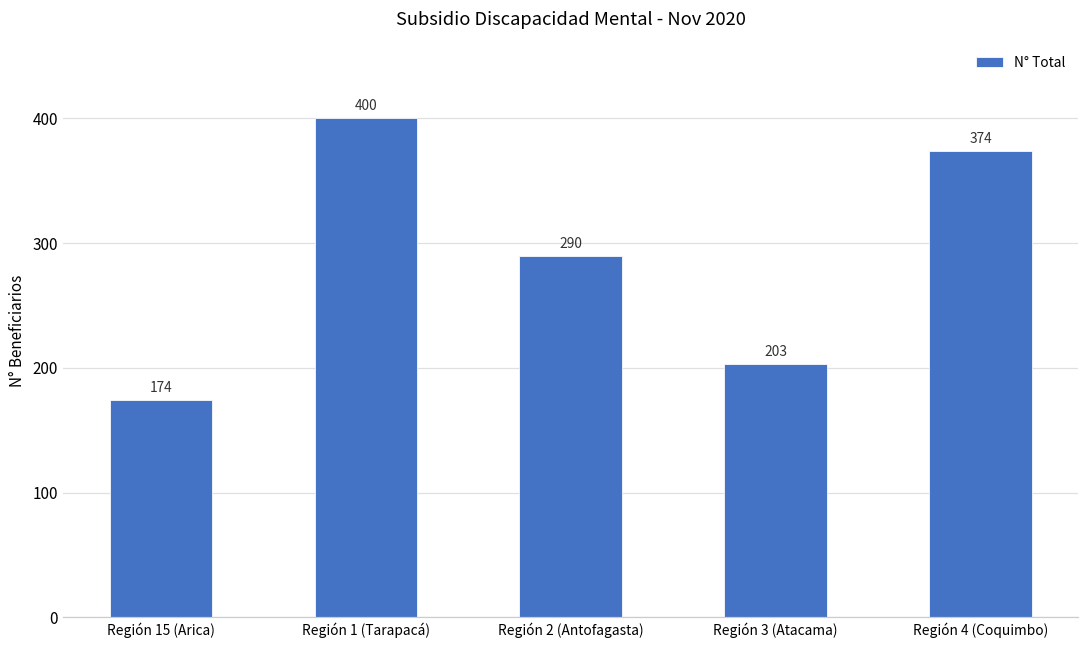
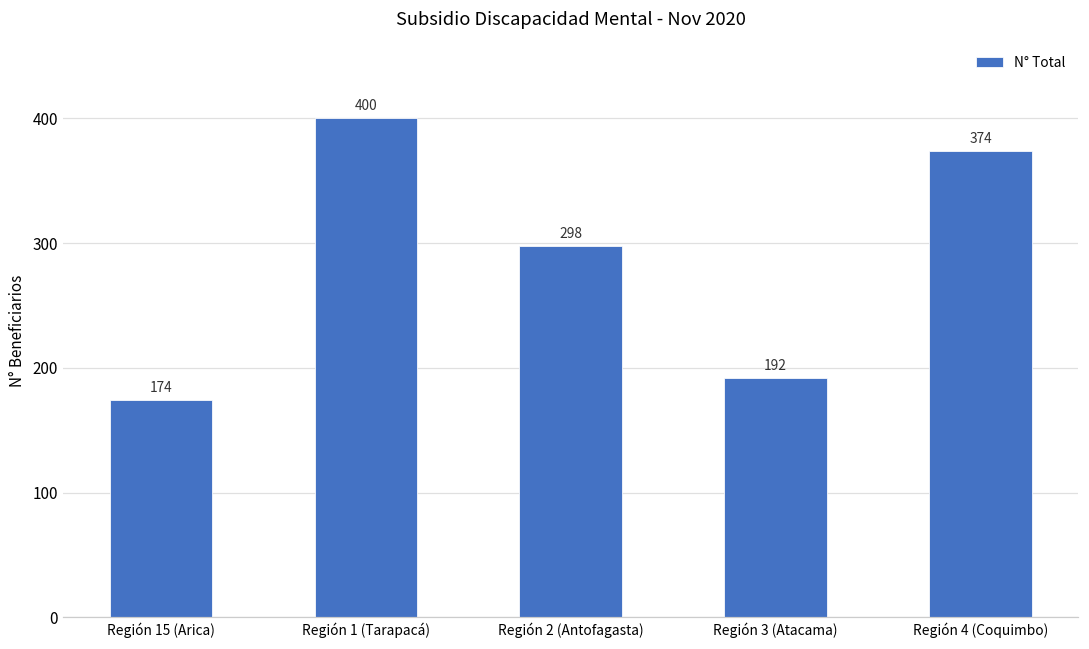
Región 2 (Antofagasta): 290 -> 298
Región 3 (Atacama): 203 -> 192
